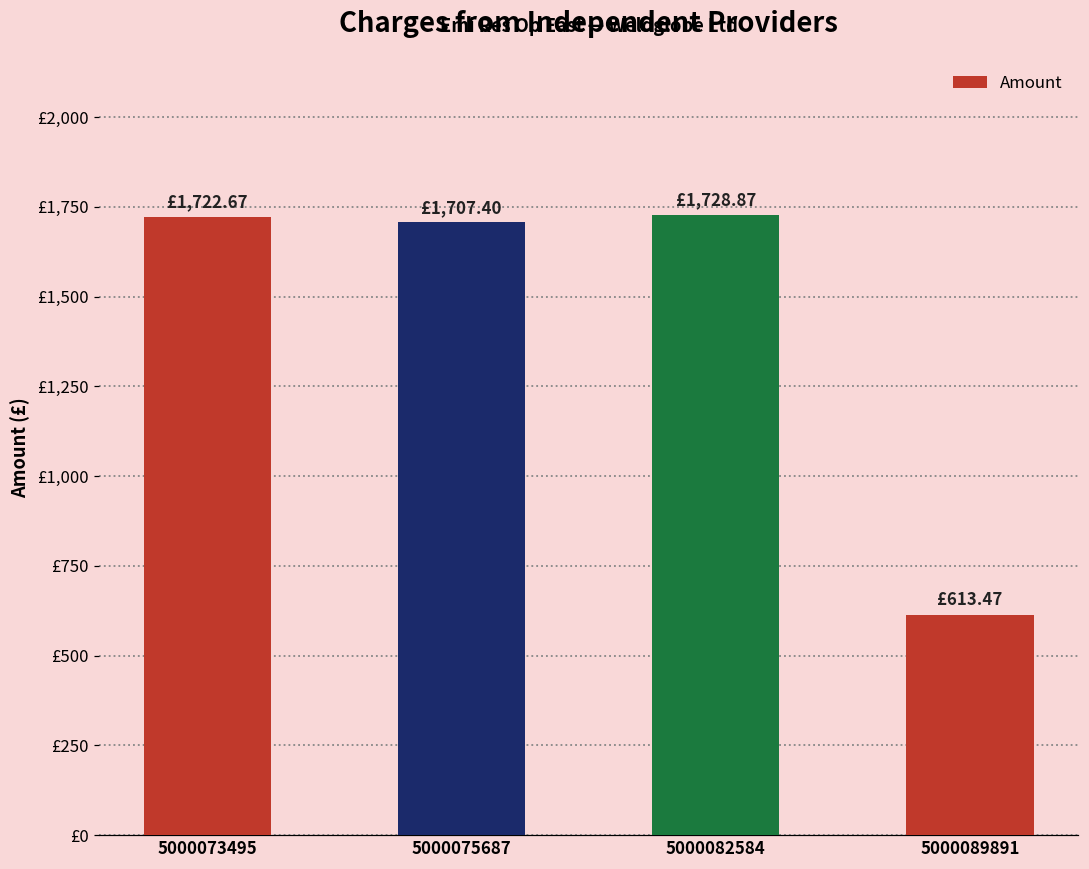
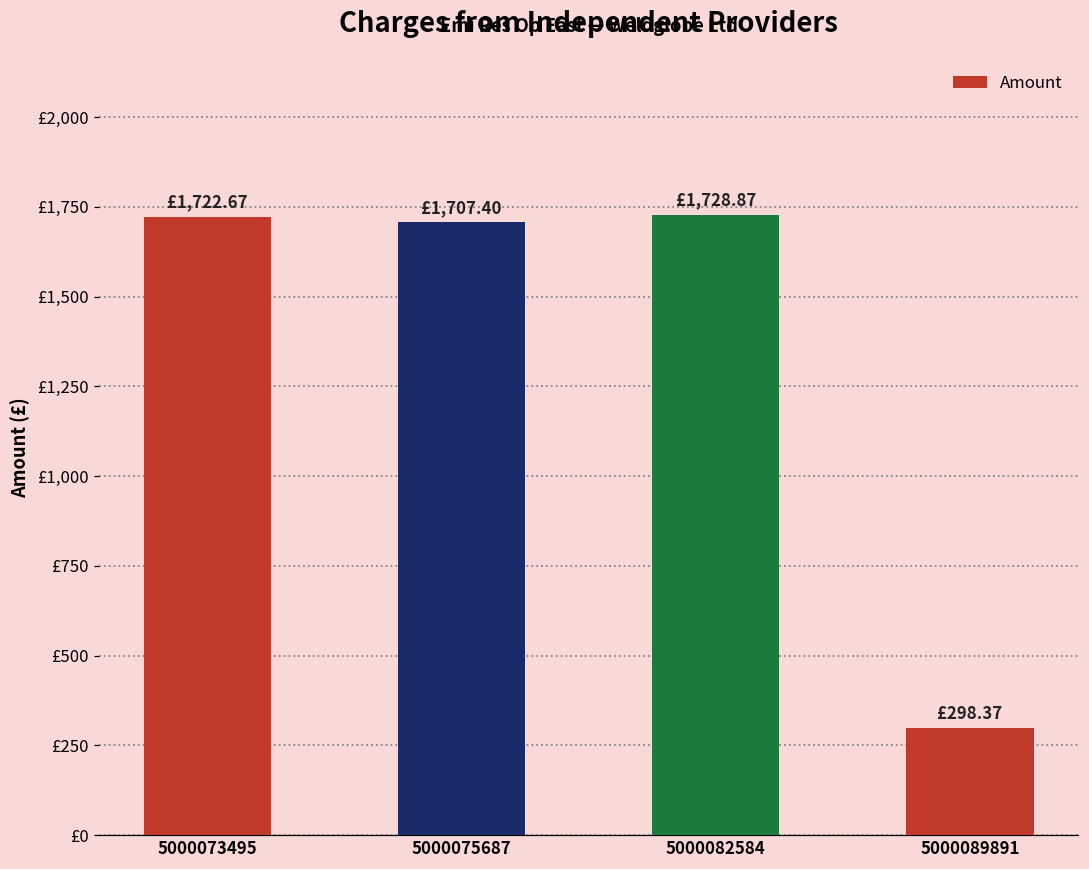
5000089891: £613.47 -> £298.37
